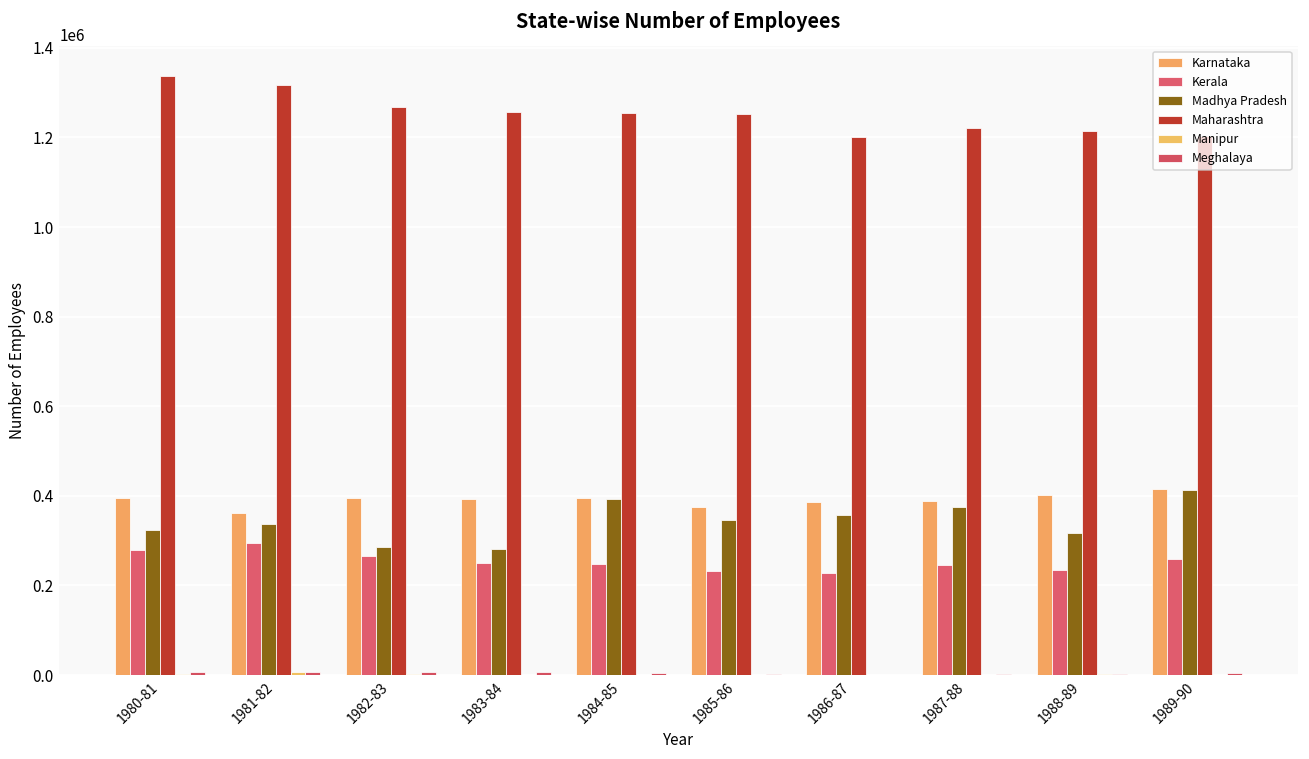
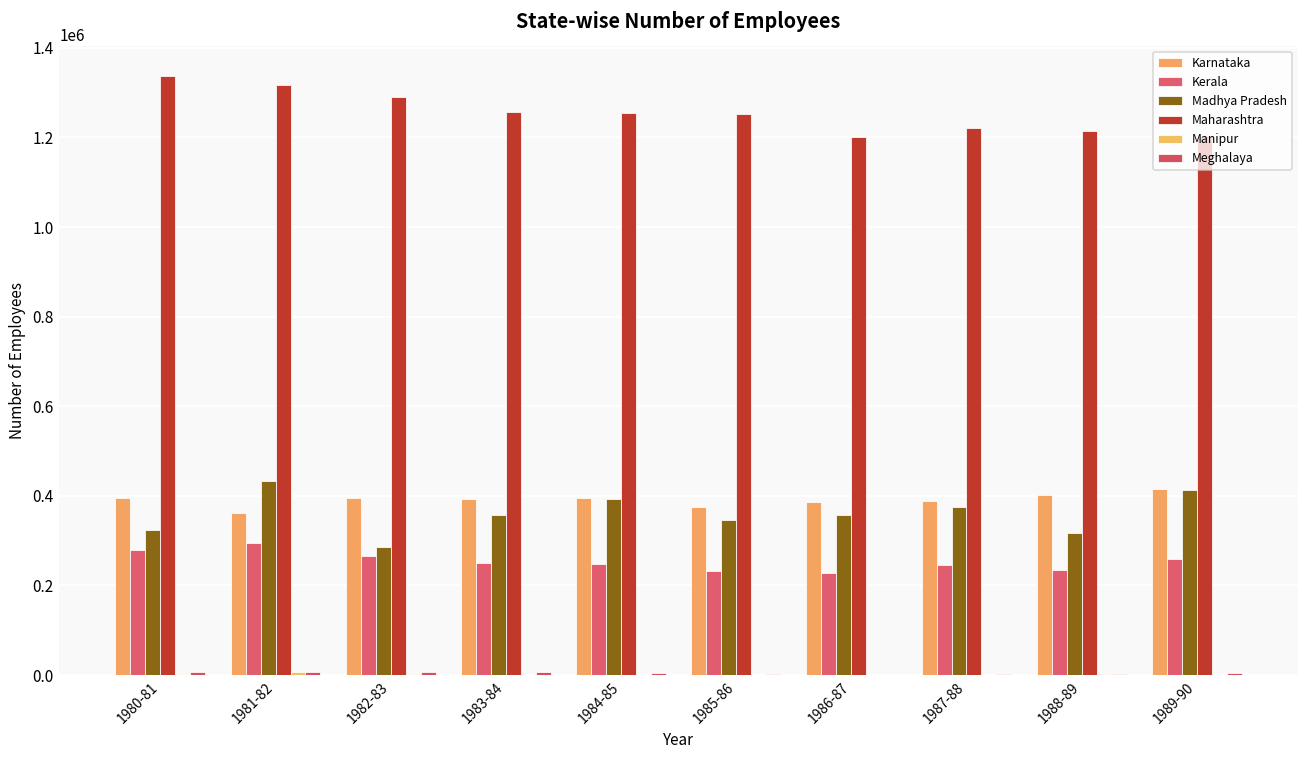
Madhya Pradesh, 1981-82: 340000 -> 430000
Maharashtra, 1982-83: 1270000 -> 1290000
Madhya Pradesh, 1983-84: 280000 -> 360000
